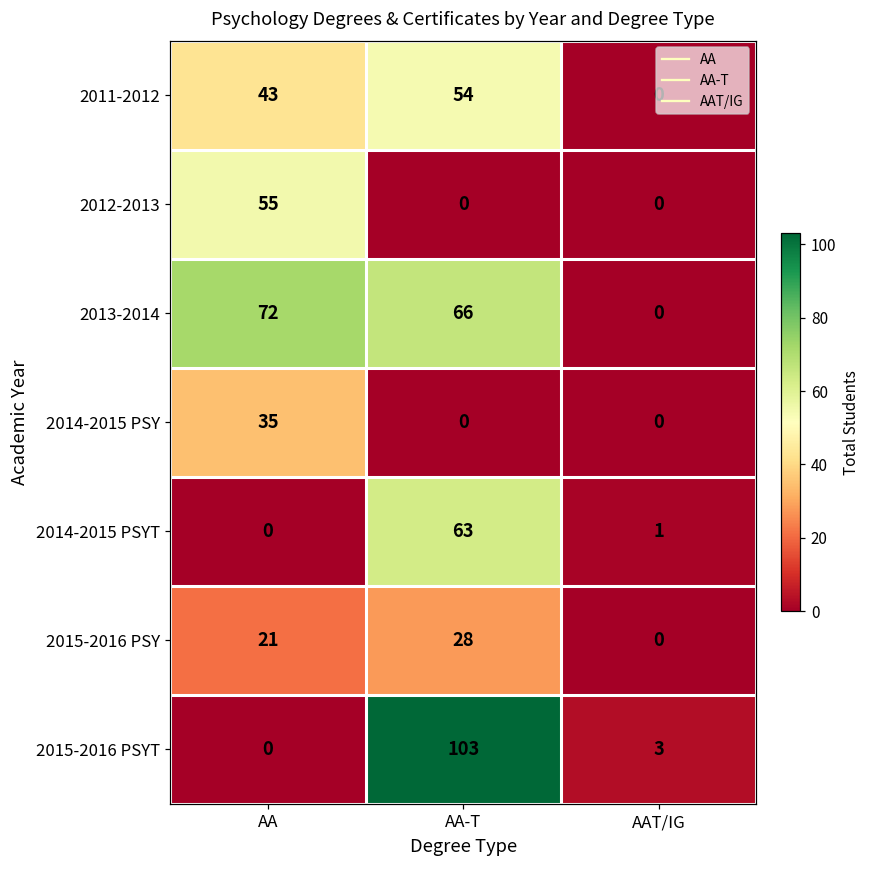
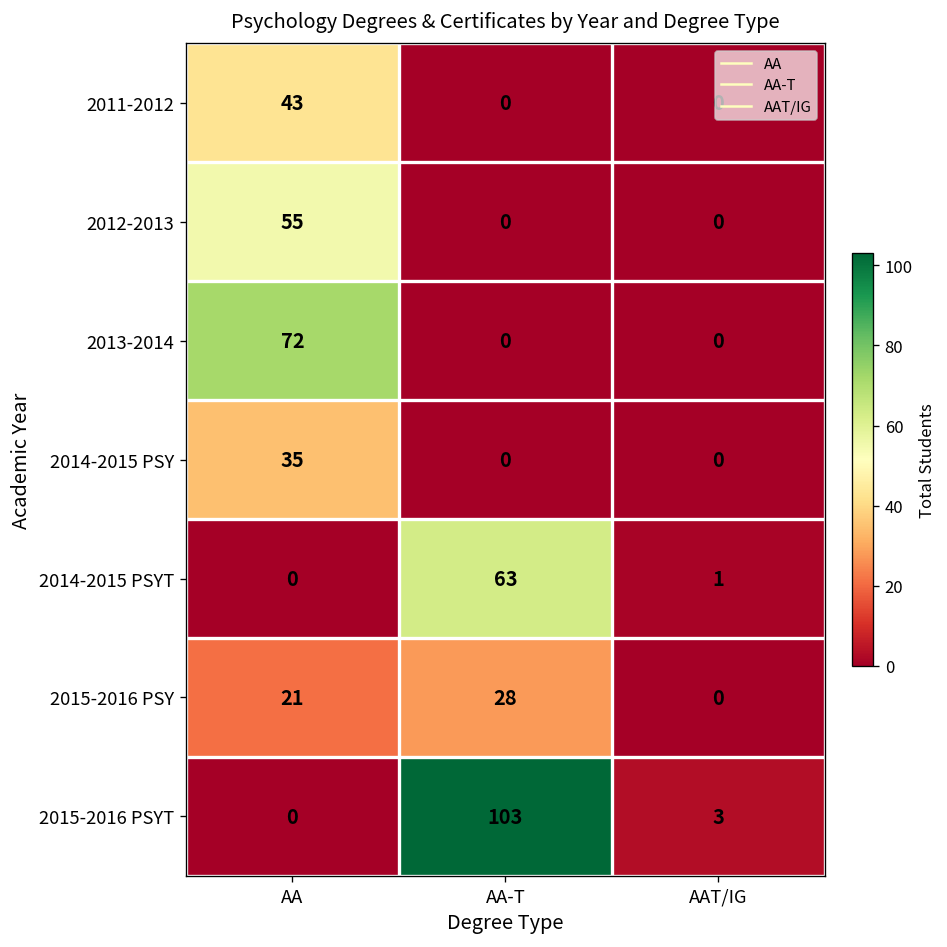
2011-2012, AA-T: 54 -> 0
2013-2014, AA-T: 66 -> 0
